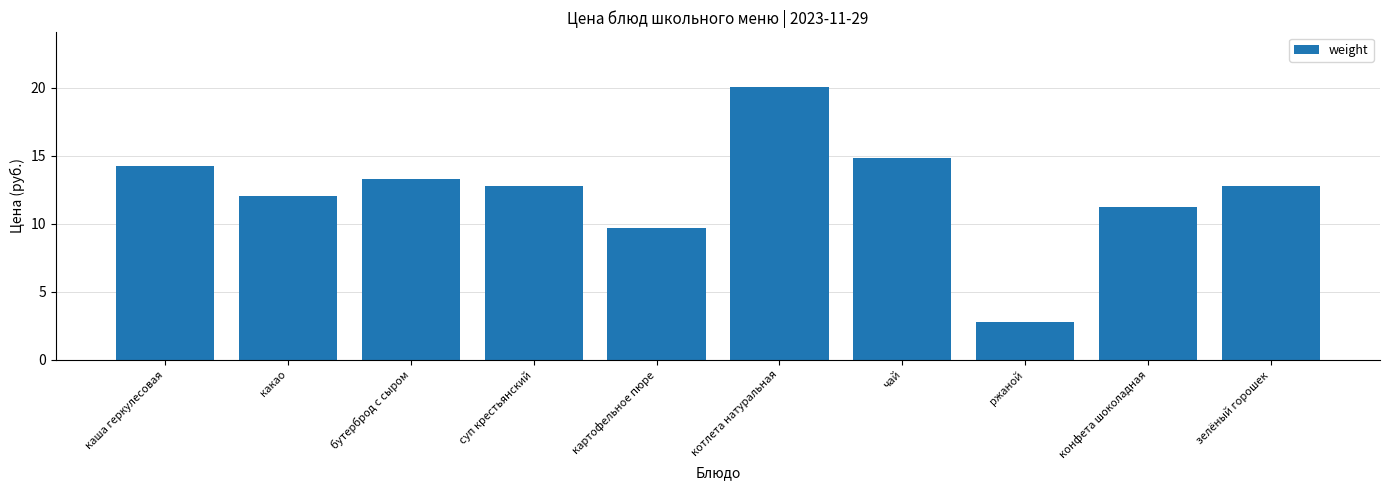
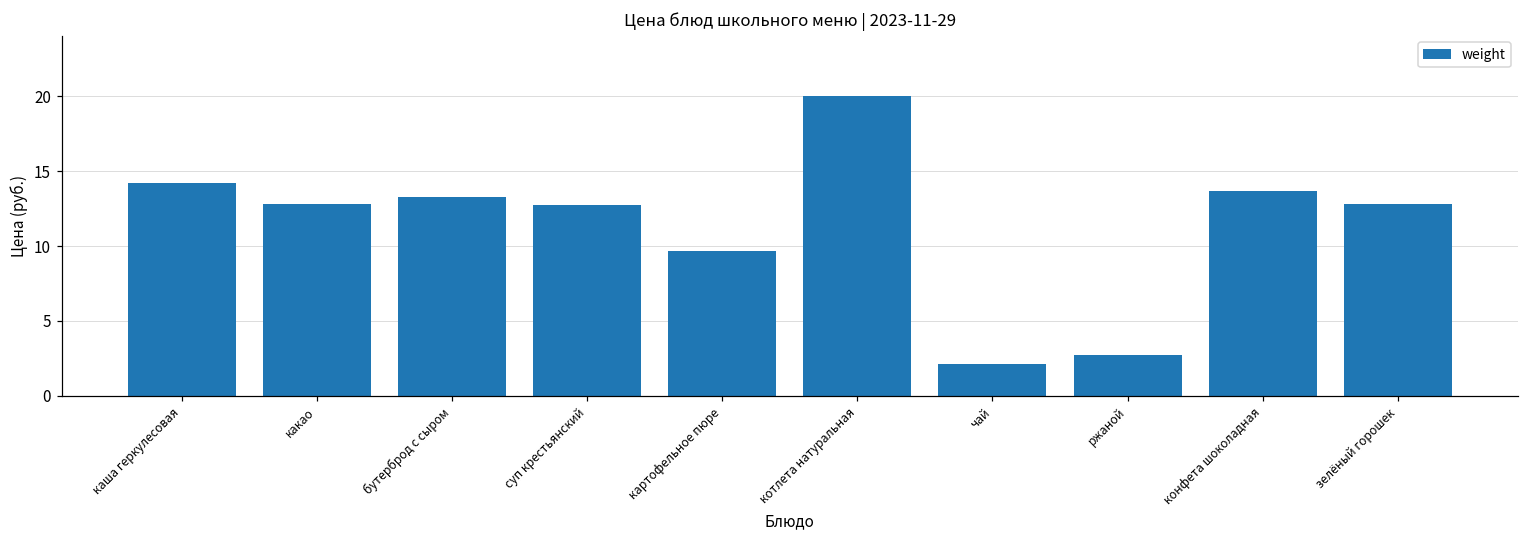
какао: 12.1 -> 12.8
чай: 14.8 -> 2.1
конфета шоколадная: 11.2 -> 13.7
